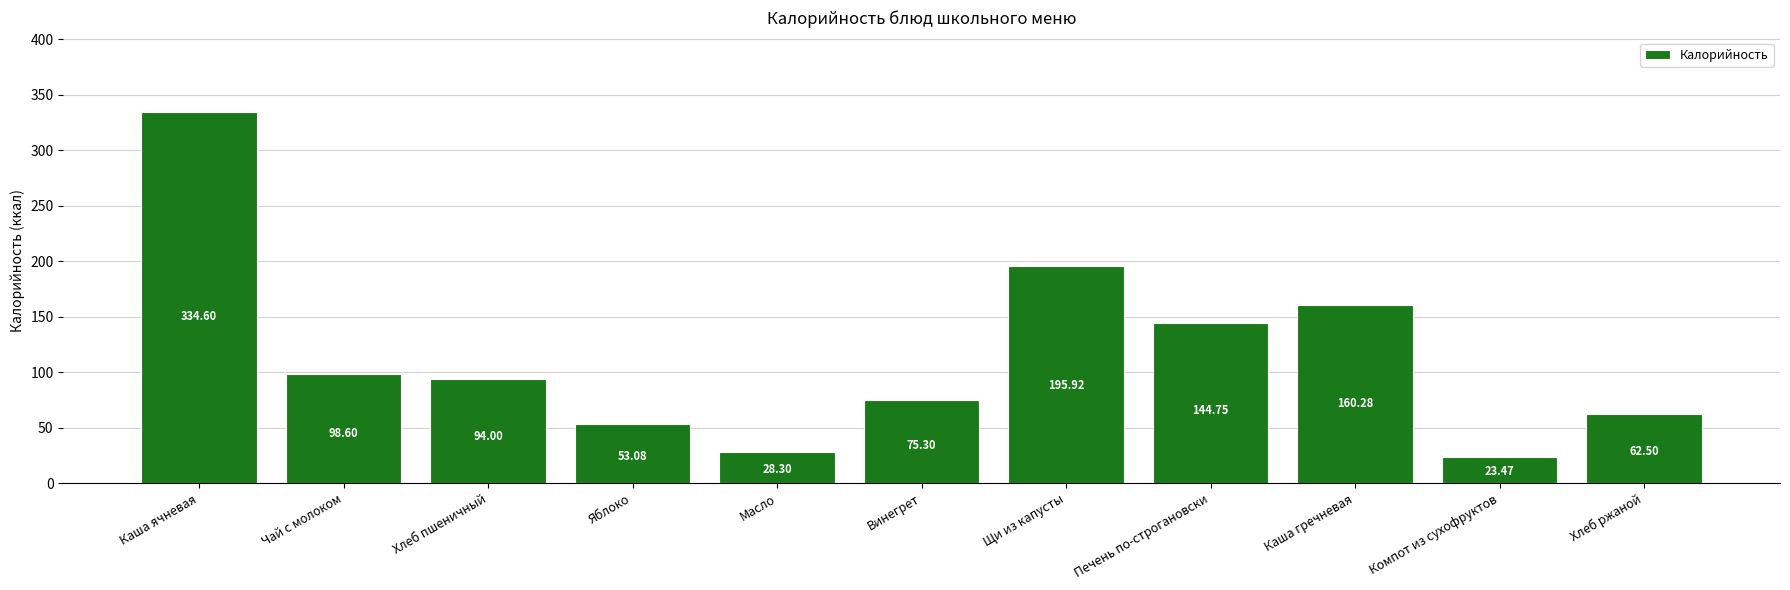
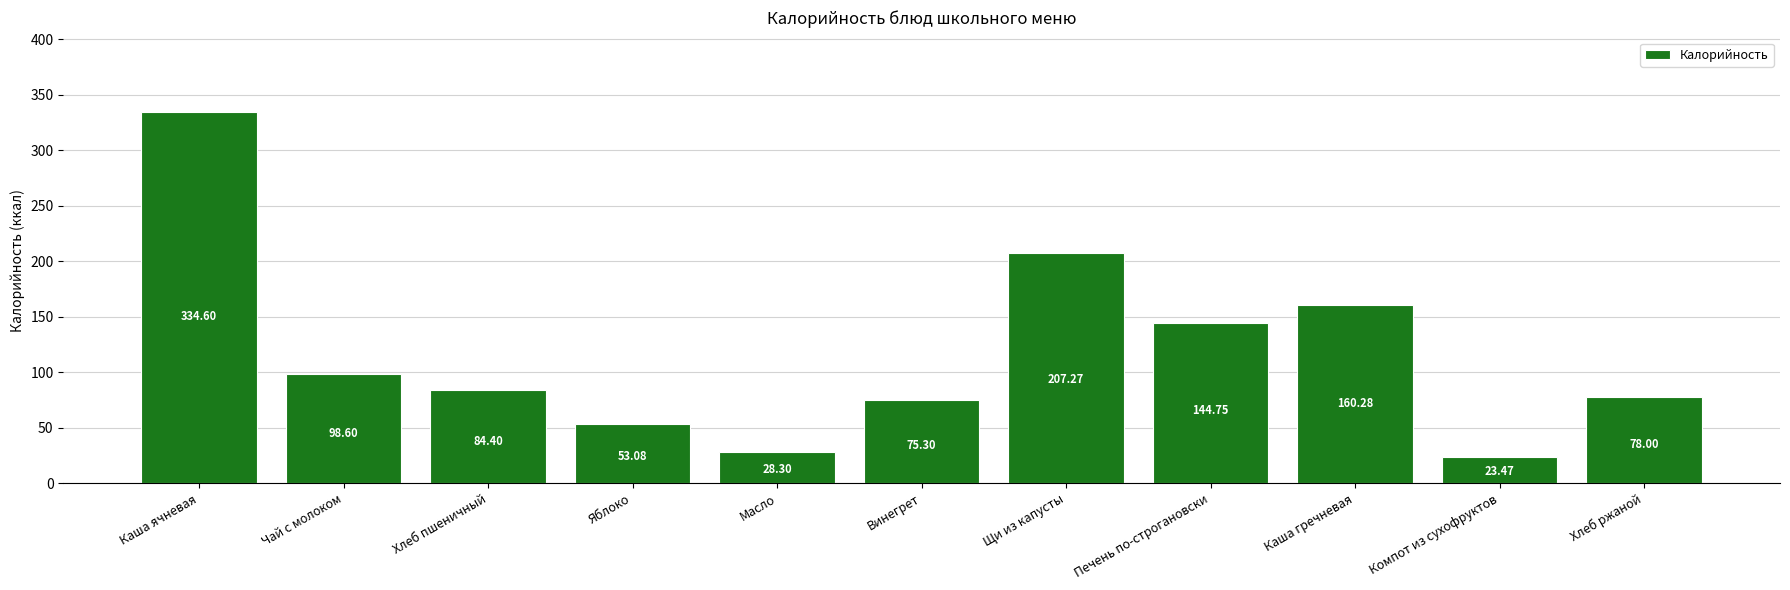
Хлеб пшеничный: 94.00 -> 84.40
Щи из капусты: 195.92 -> 207.27
Хлеб ржаной: 62.50 -> 78.00
